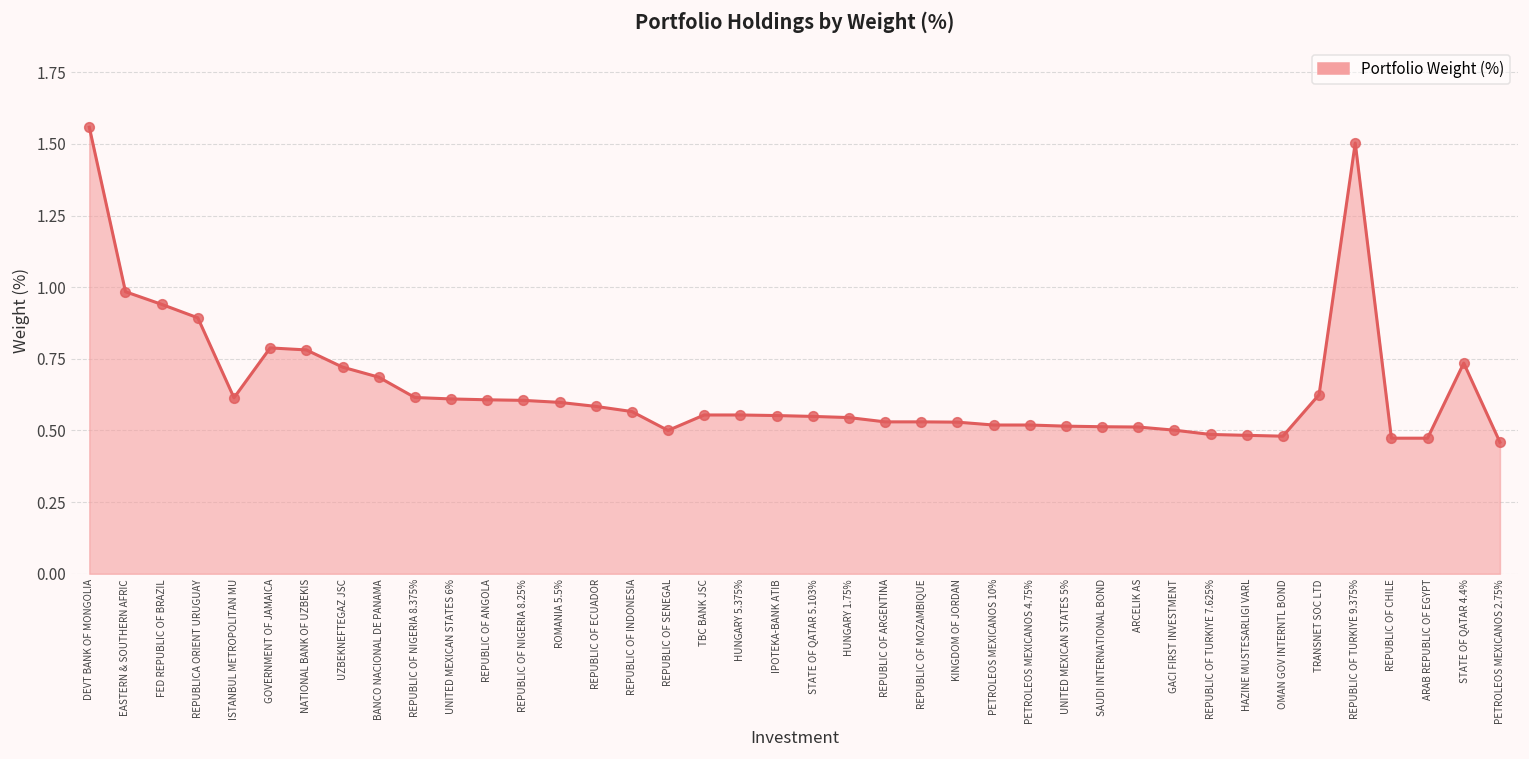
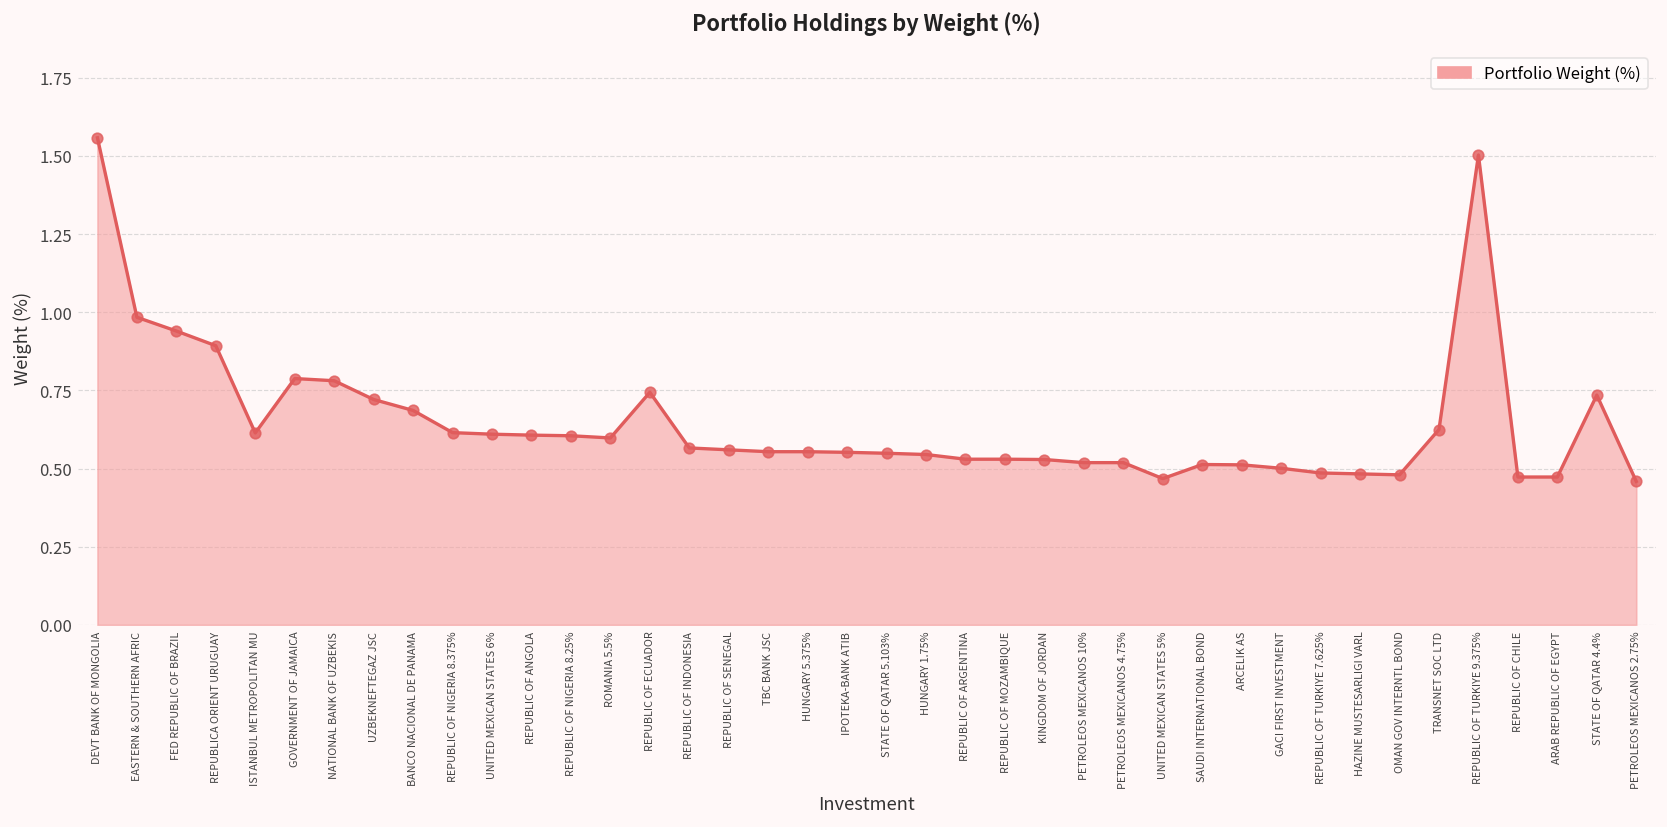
REPUBLIC OF ECUADOR: 0.58 -> 0.74
REPUBLIC OF SENEGAL: 0.50 -> 0.56
UNITED MEXICAN STATES 5%: 0.52 -> 0.47
